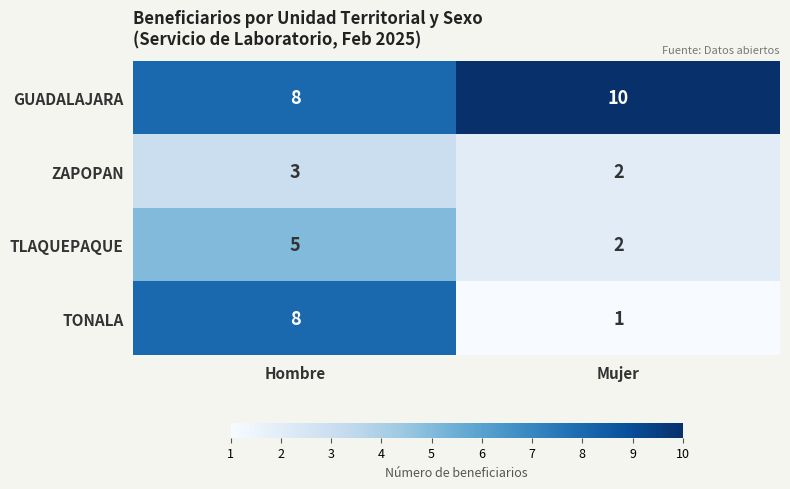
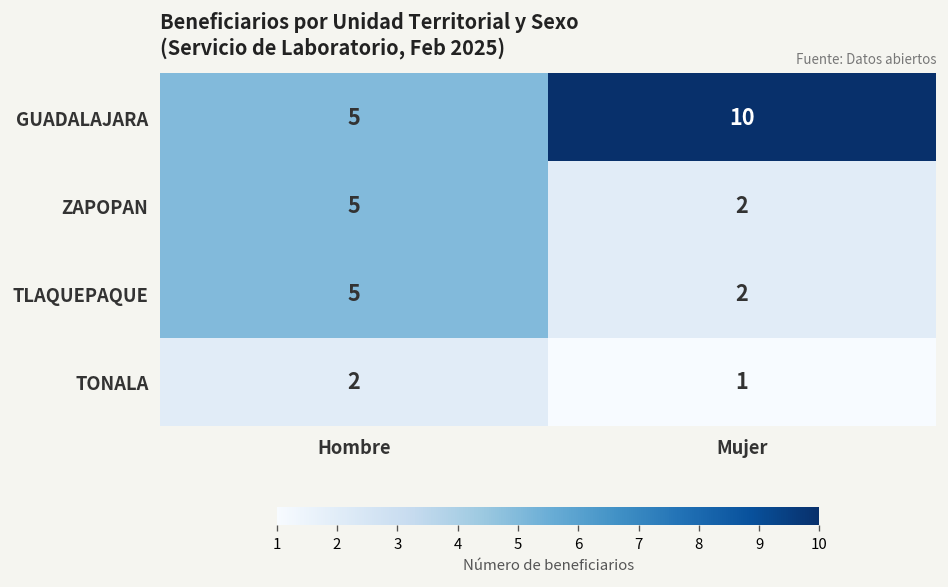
GUADALAJARA, Hombre: 8 -> 5
ZAPOPAN, Hombre: 3 -> 5
TONALA, Hombre: 8 -> 2
